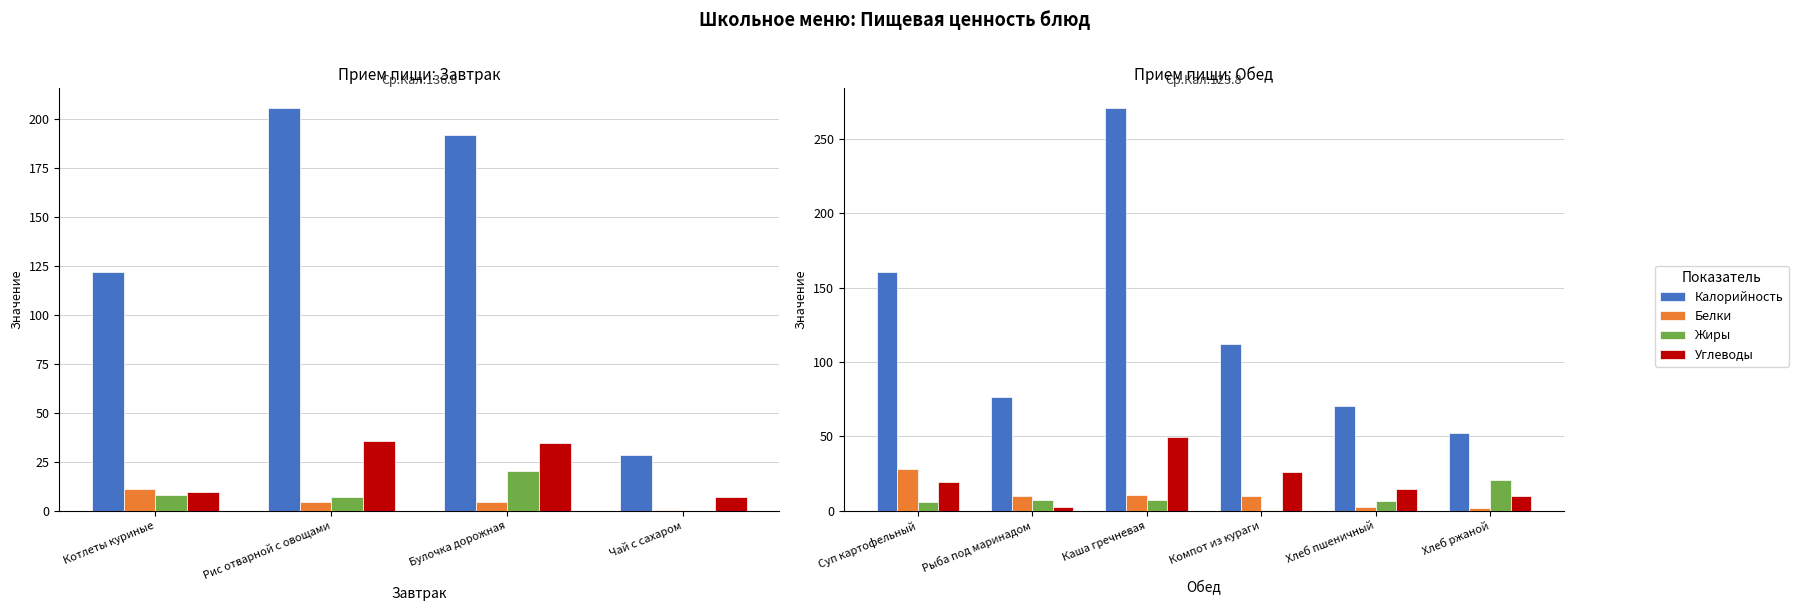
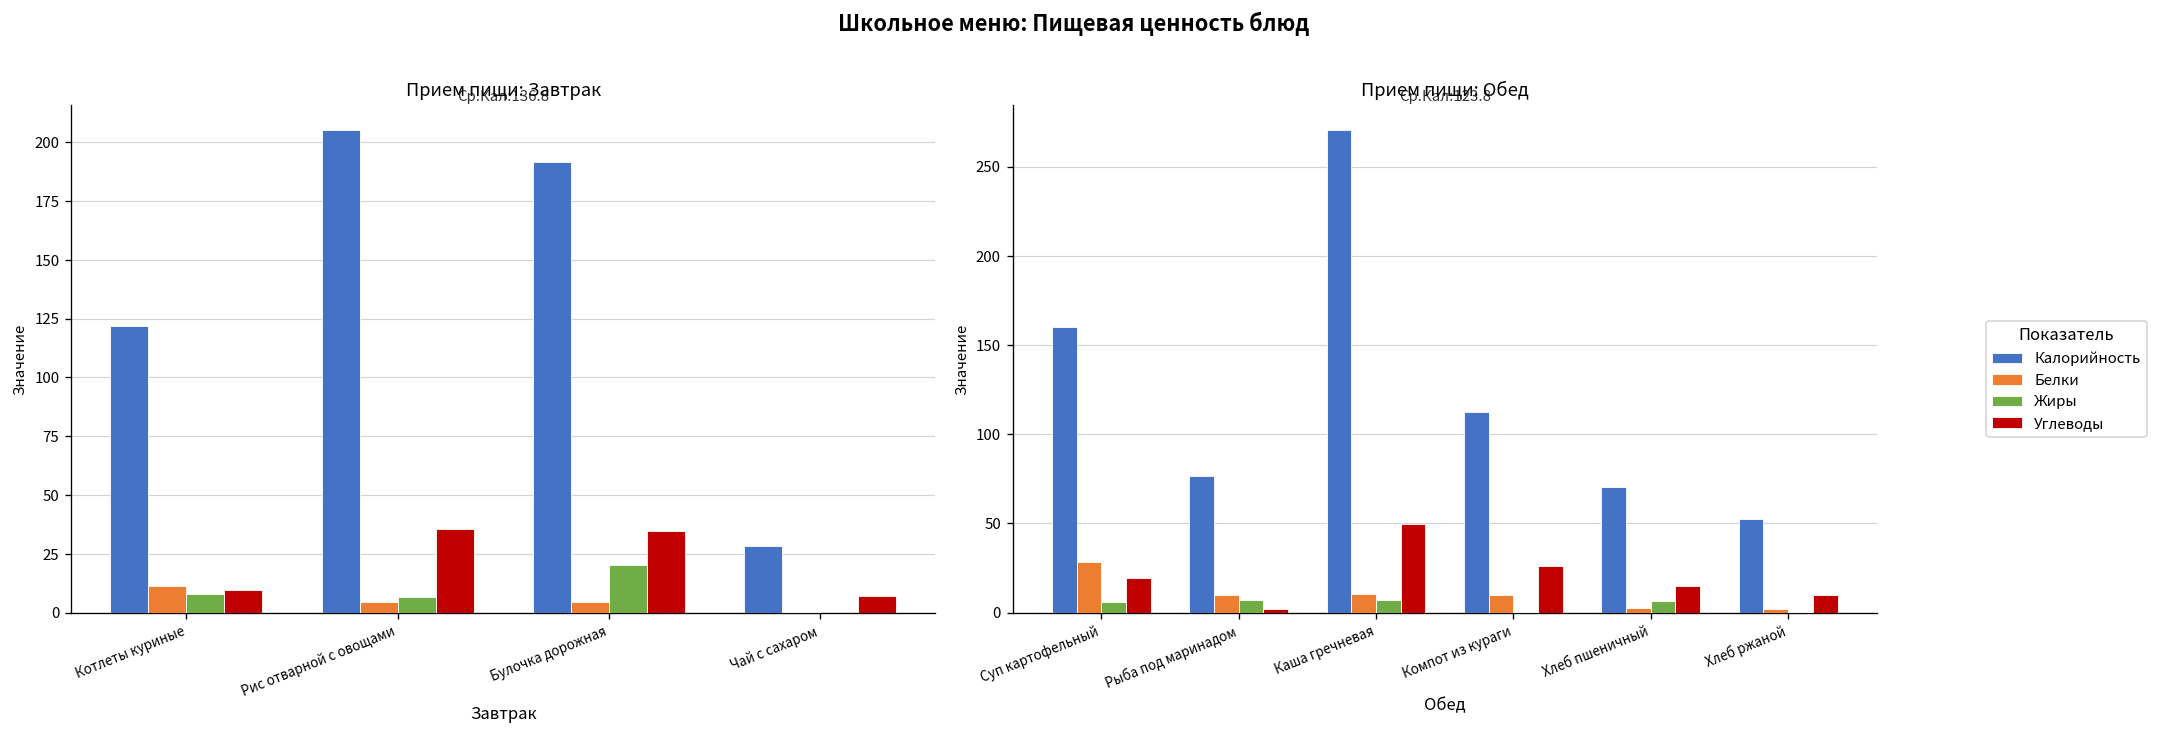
Прием пищи: Обед, Жиры, Хлеб ржаной: 21 -> 0
